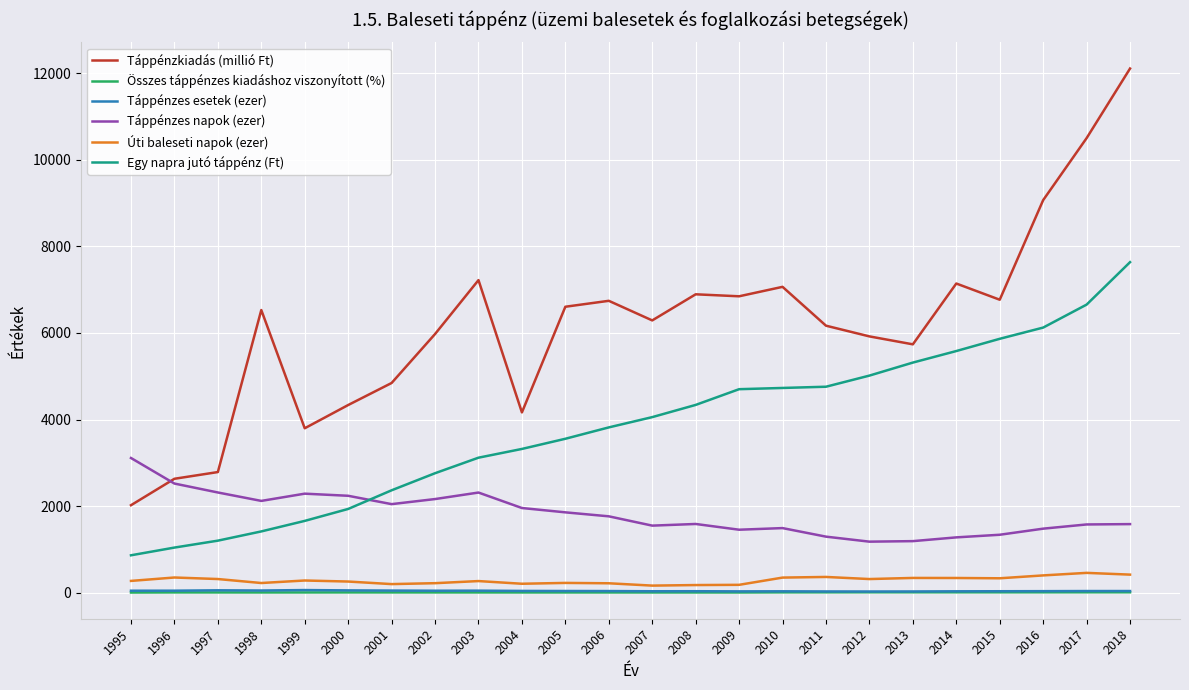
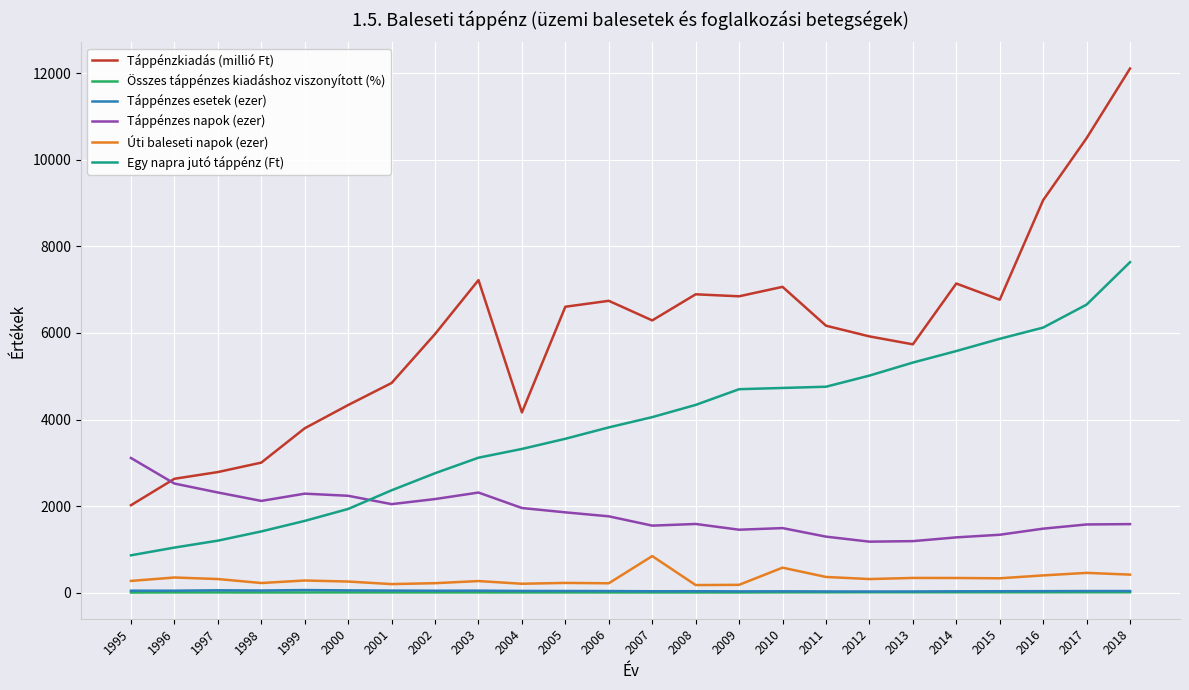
Táppénzkiadás (millió Ft), 1998: 6500 -> 3000
Úti baleseti napok (ezer), 2007: 200 -> 800
Úti baleseti napok (ezer), 2010: 400 -> 600
